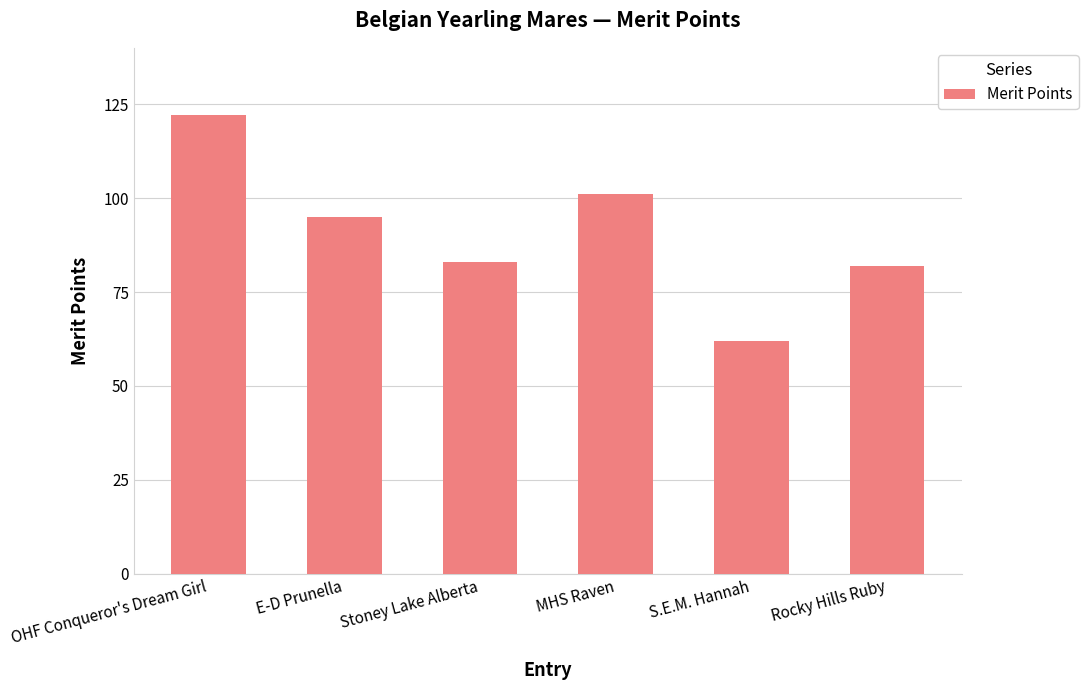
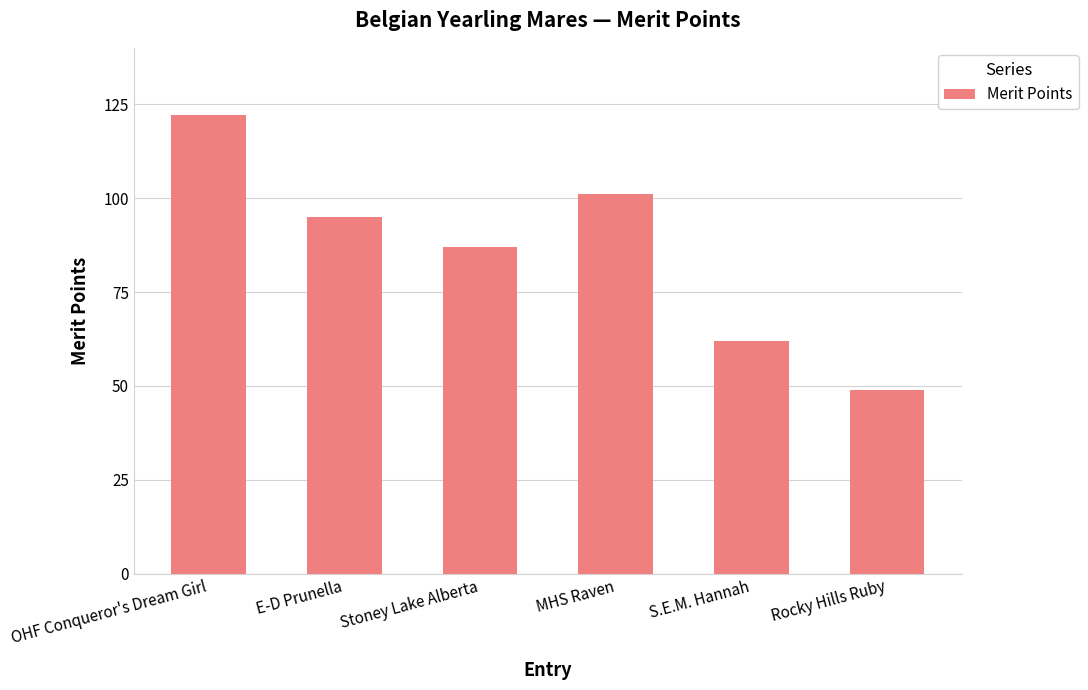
Stoney Lake Alberta: 83 -> 87
Rocky Hills Ruby: 82 -> 49
